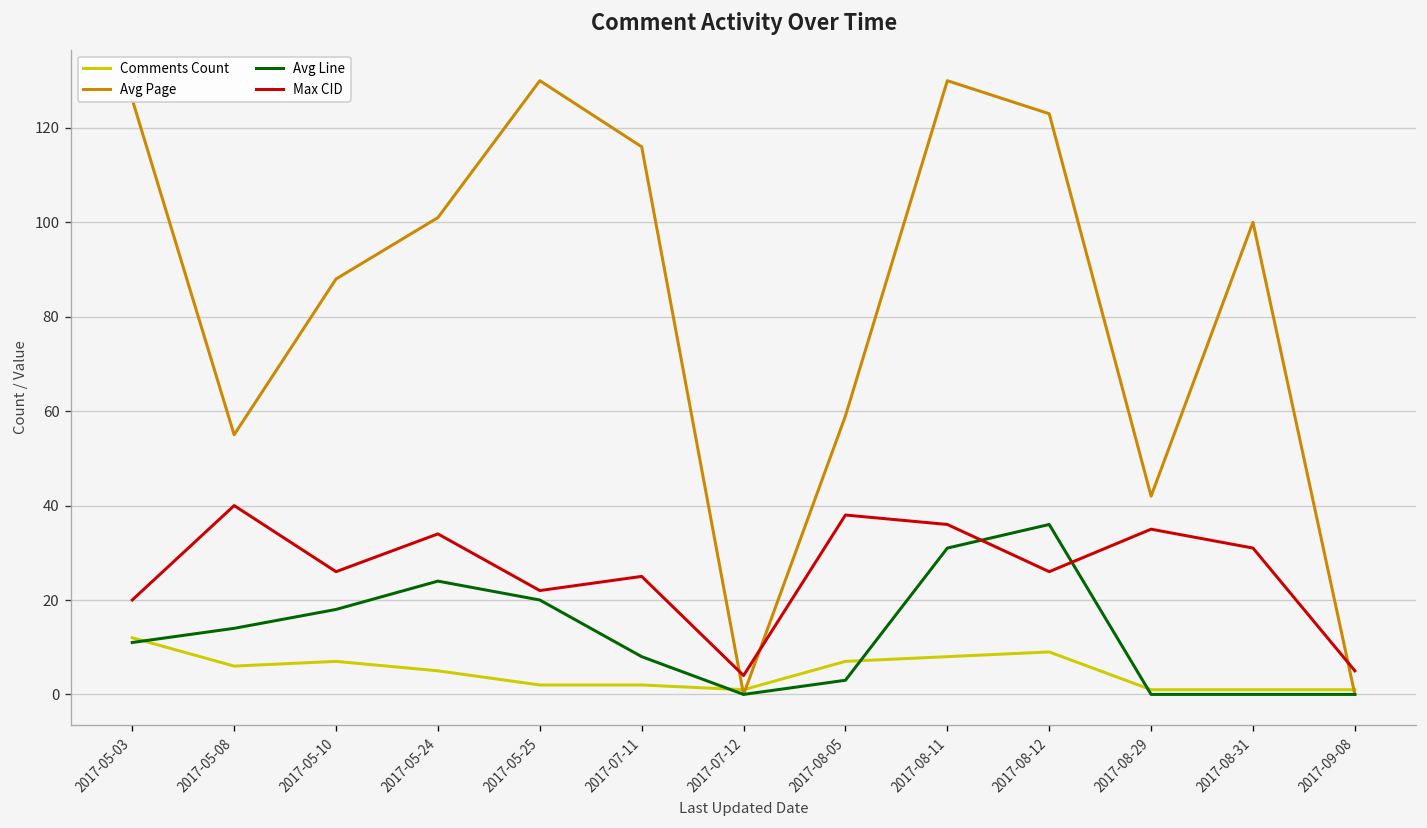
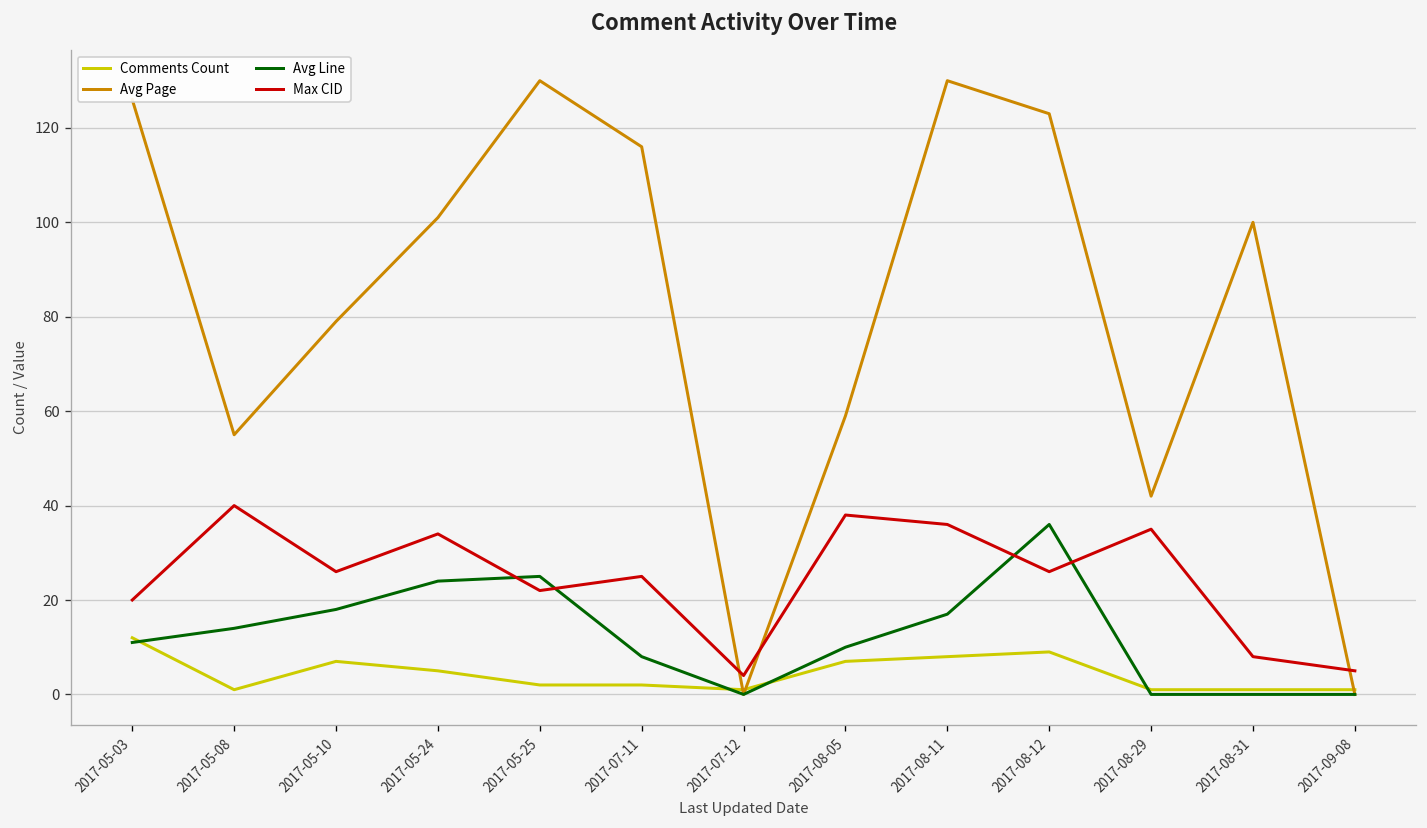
Comments Count, 2017-05-08: 6 -> 1
Avg Page, 2017-05-10: 88 -> 79
Avg Line, 2017-05-25: 20 -> 25
Avg Line, 2017-08-05: 3 -> 10
Avg Line, 2017-08-11: 31 -> 17
Max CID, 2017-08-31: 31 -> 8
